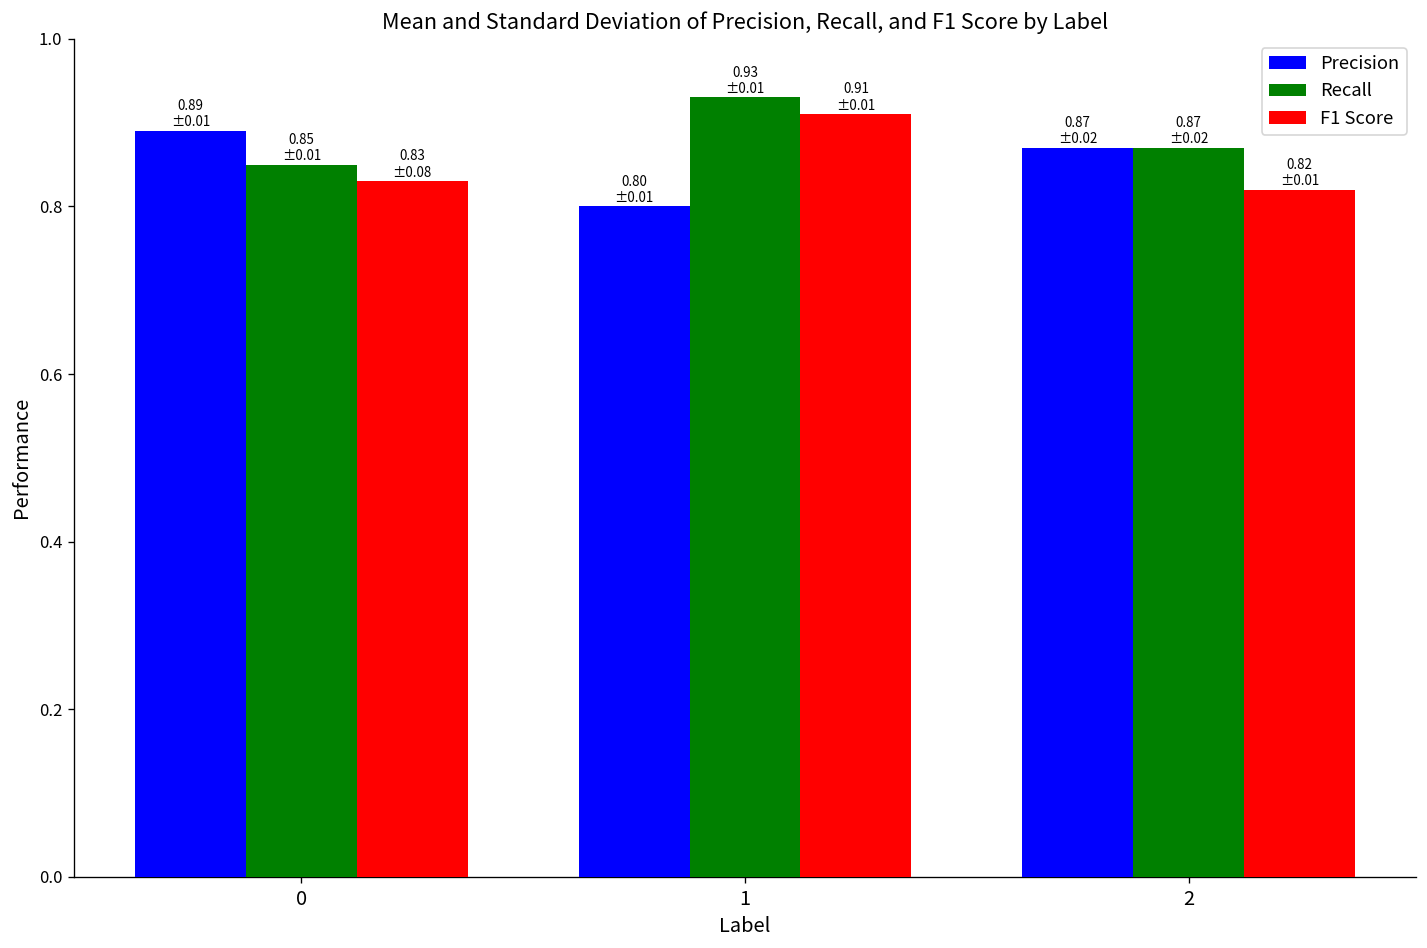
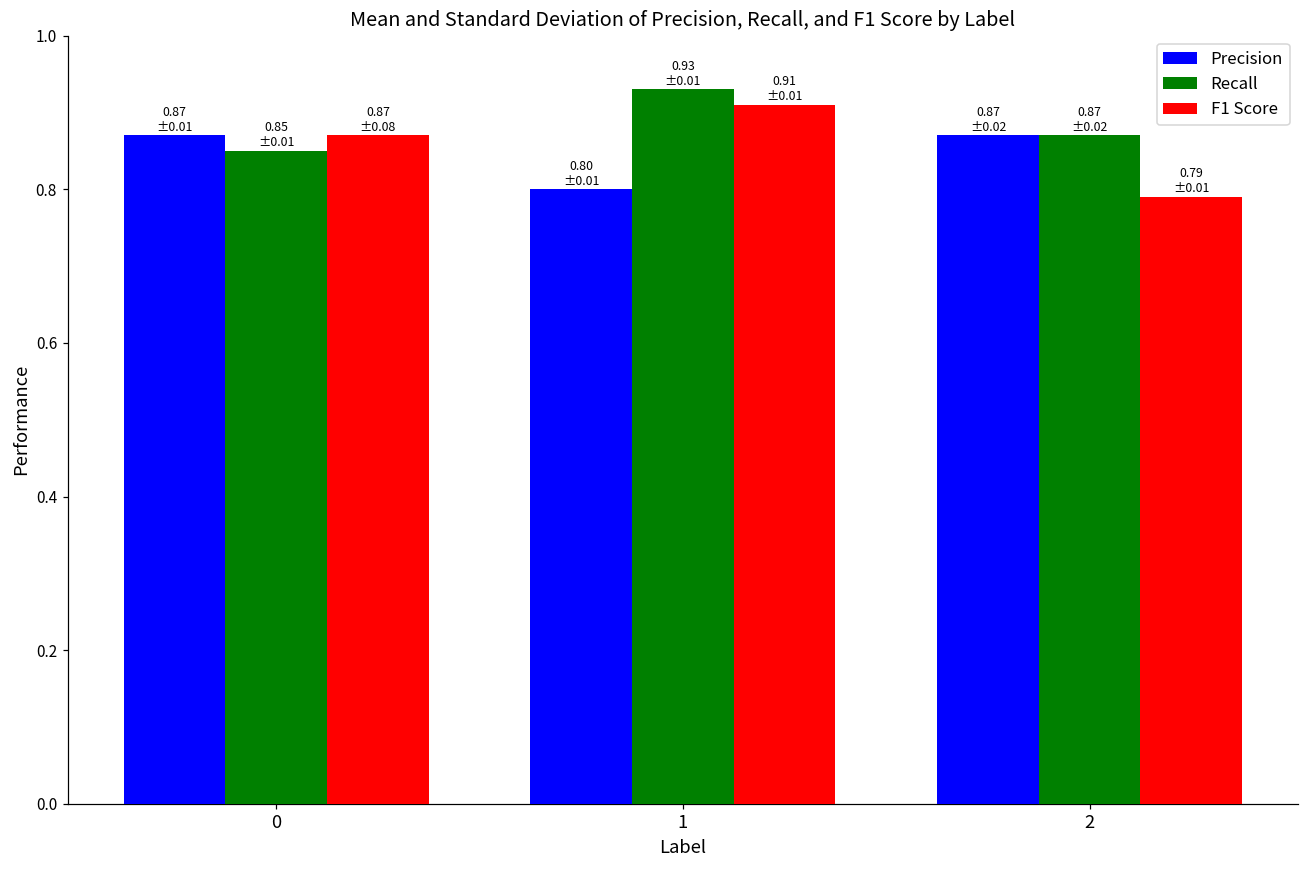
Precision, 0: 0.89 -> 0.87
F1 Score, 0: 0.83 -> 0.87
F1 Score, 2: 0.82 -> 0.79
